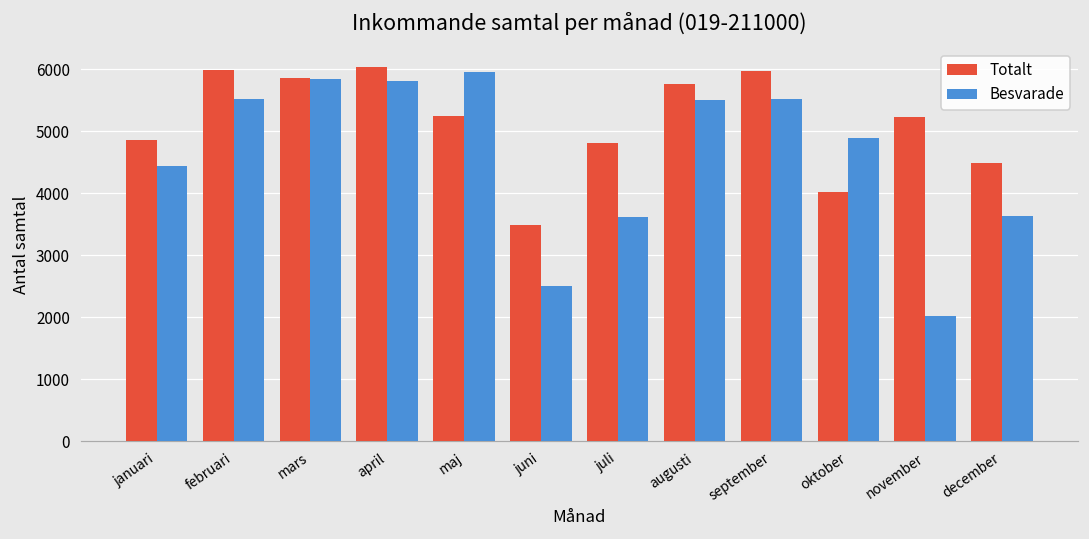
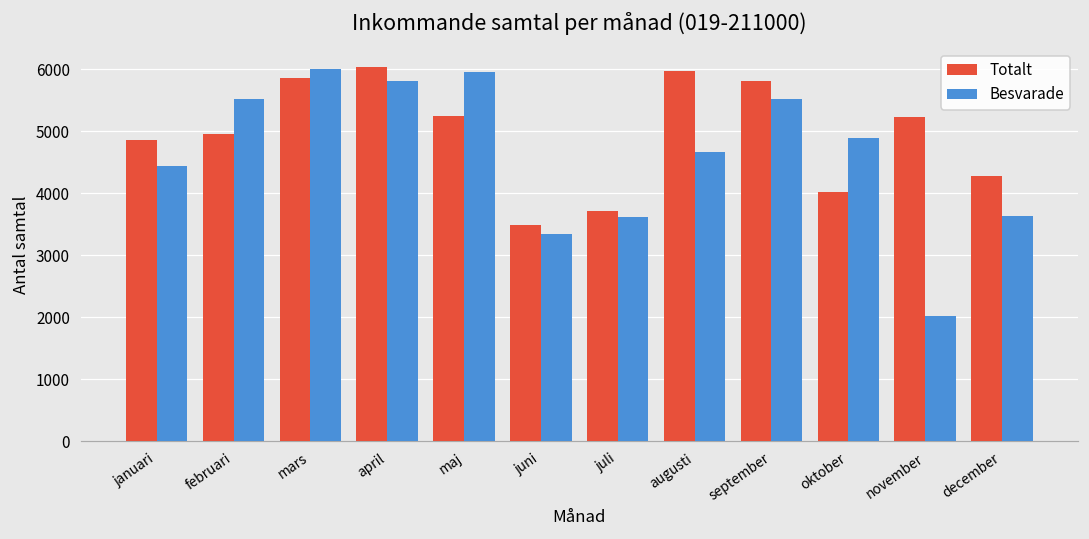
Totalt, februari: 6000 -> 5000
Besvarade, mars: 5800 -> 6000
Besvarade, juni: 2500 -> 3300
Totalt, juli: 4800 -> 3700
Totalt, augusti: 5800 -> 6000
Besvarade, augusti: 5500 -> 4700
Totalt, september: 6000 -> 5800
Totalt, december: 4500 -> 4300
